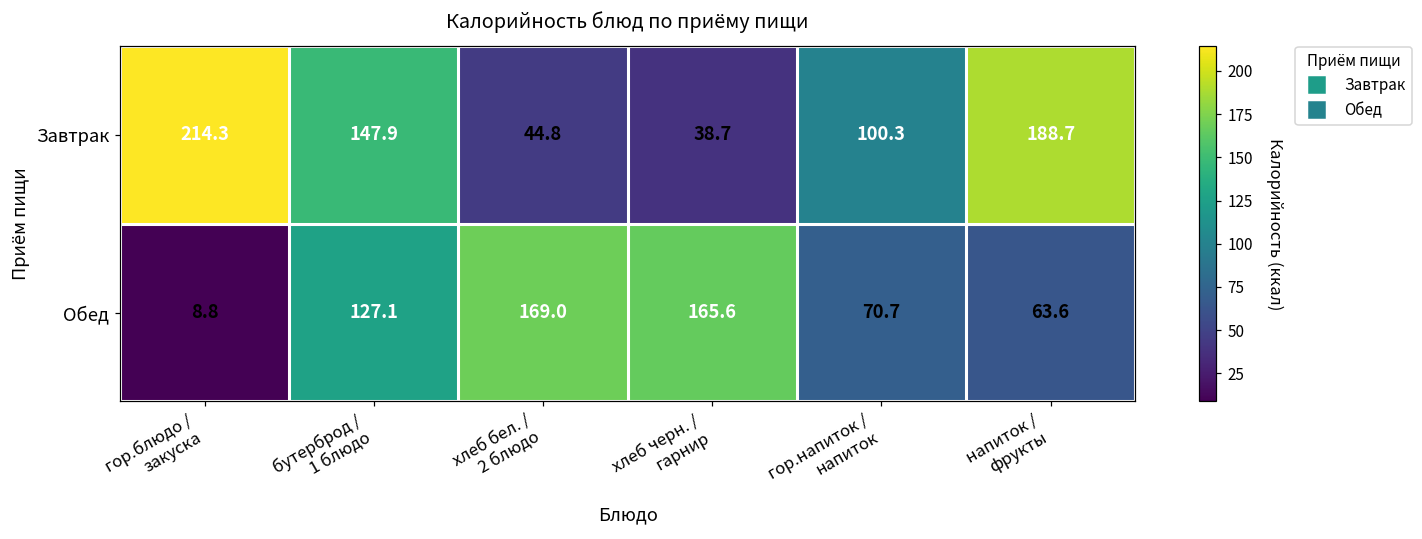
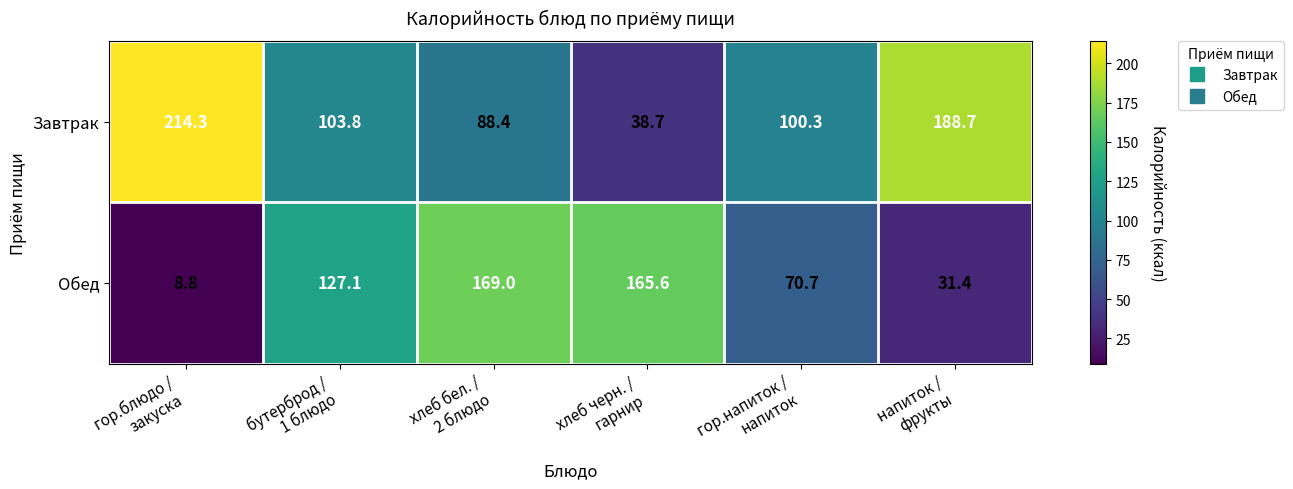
Завтрак, бутерброд / 1 блюдо: 147.9 -> 103.8
Завтрак, хлеб бел. / 2 блюдо: 44.8 -> 88.4
Обед, напиток / фрукты: 63.6 -> 31.4
